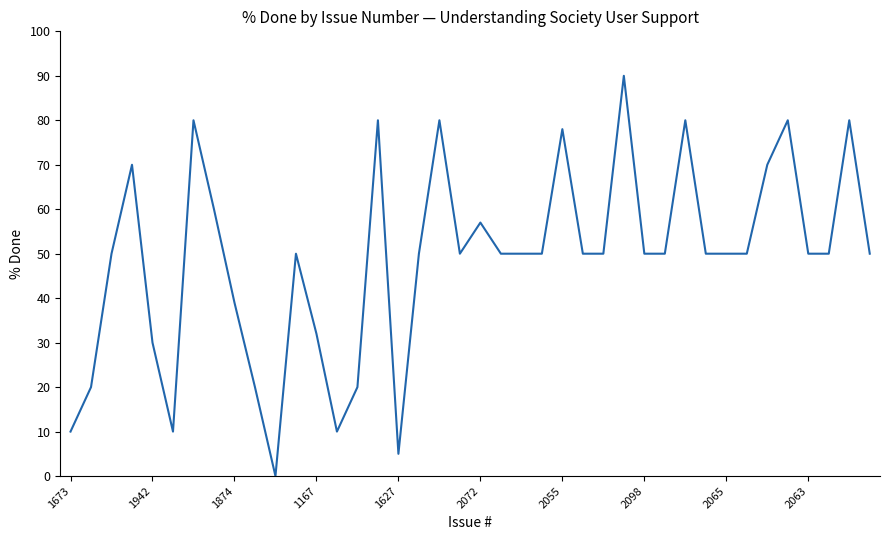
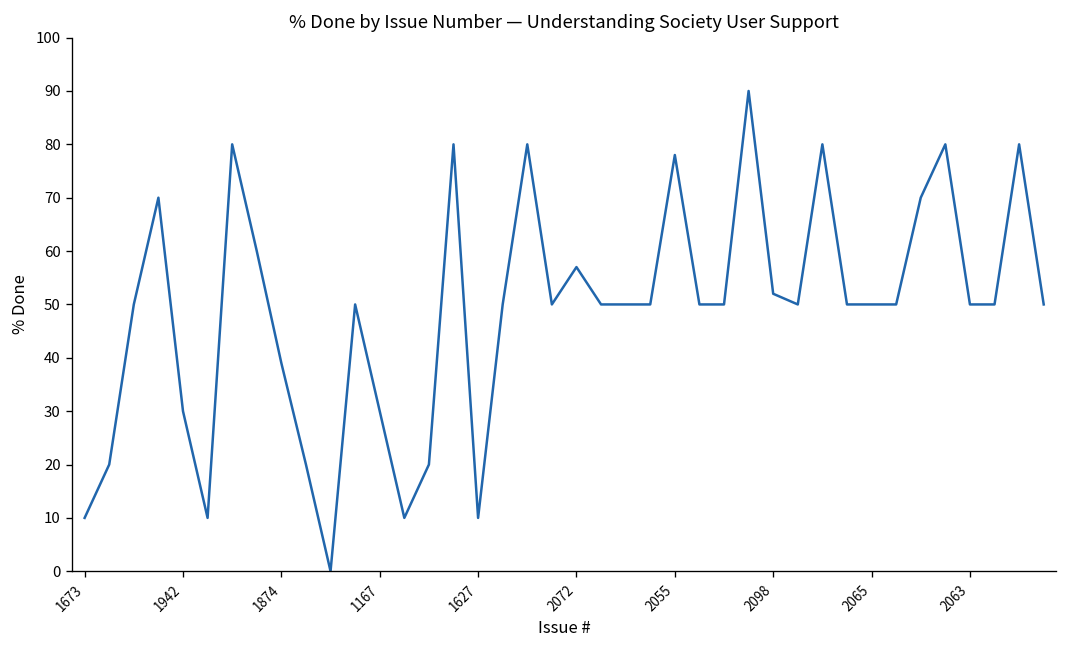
1167: 32 -> 30
1627: 5 -> 10
2098: 50 -> 52
